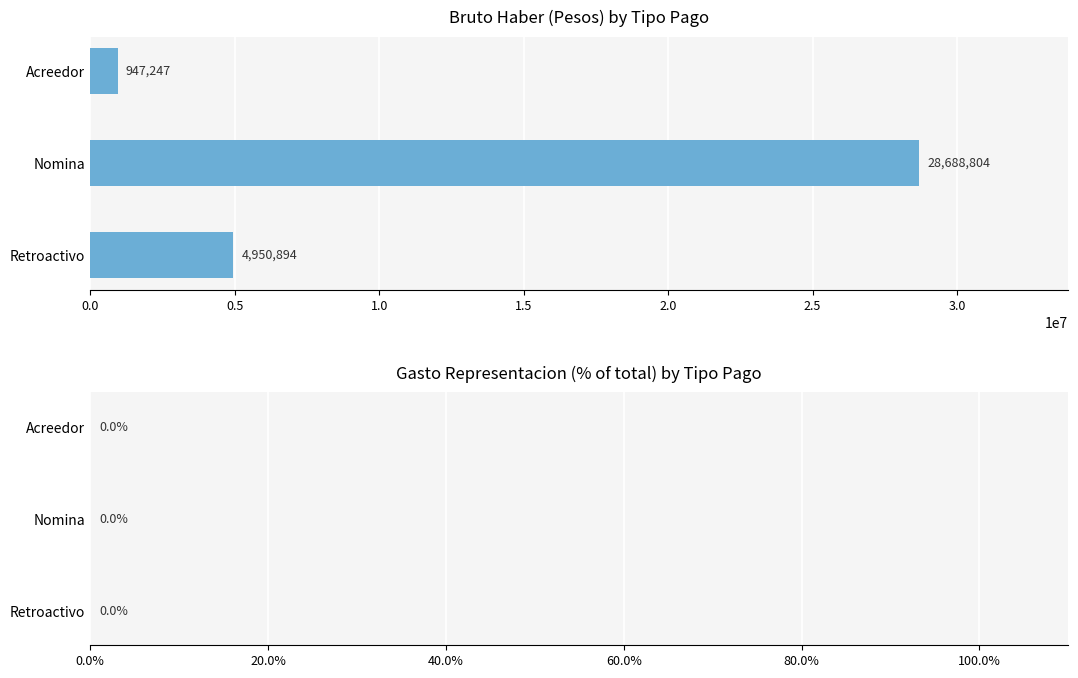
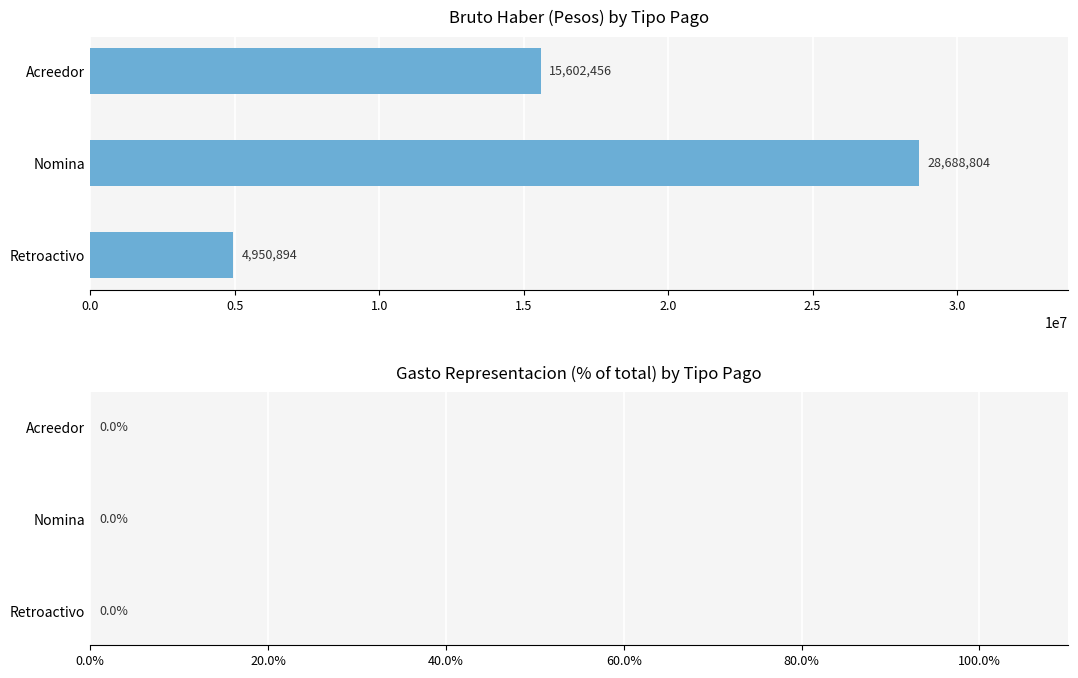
Bruto Haber (Pesos) by Tipo Pago, Acreedor: 947,247 -> 15,602,456
